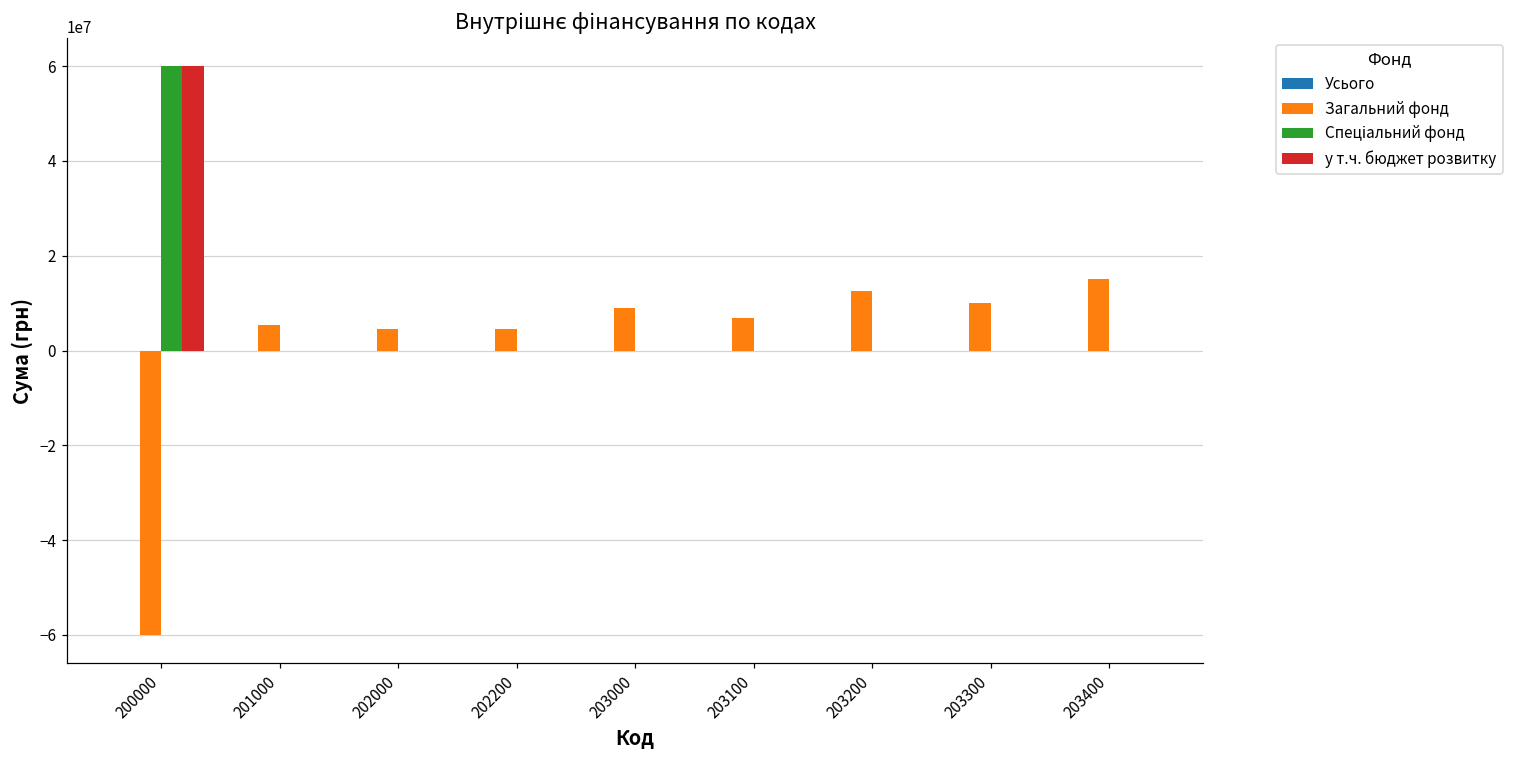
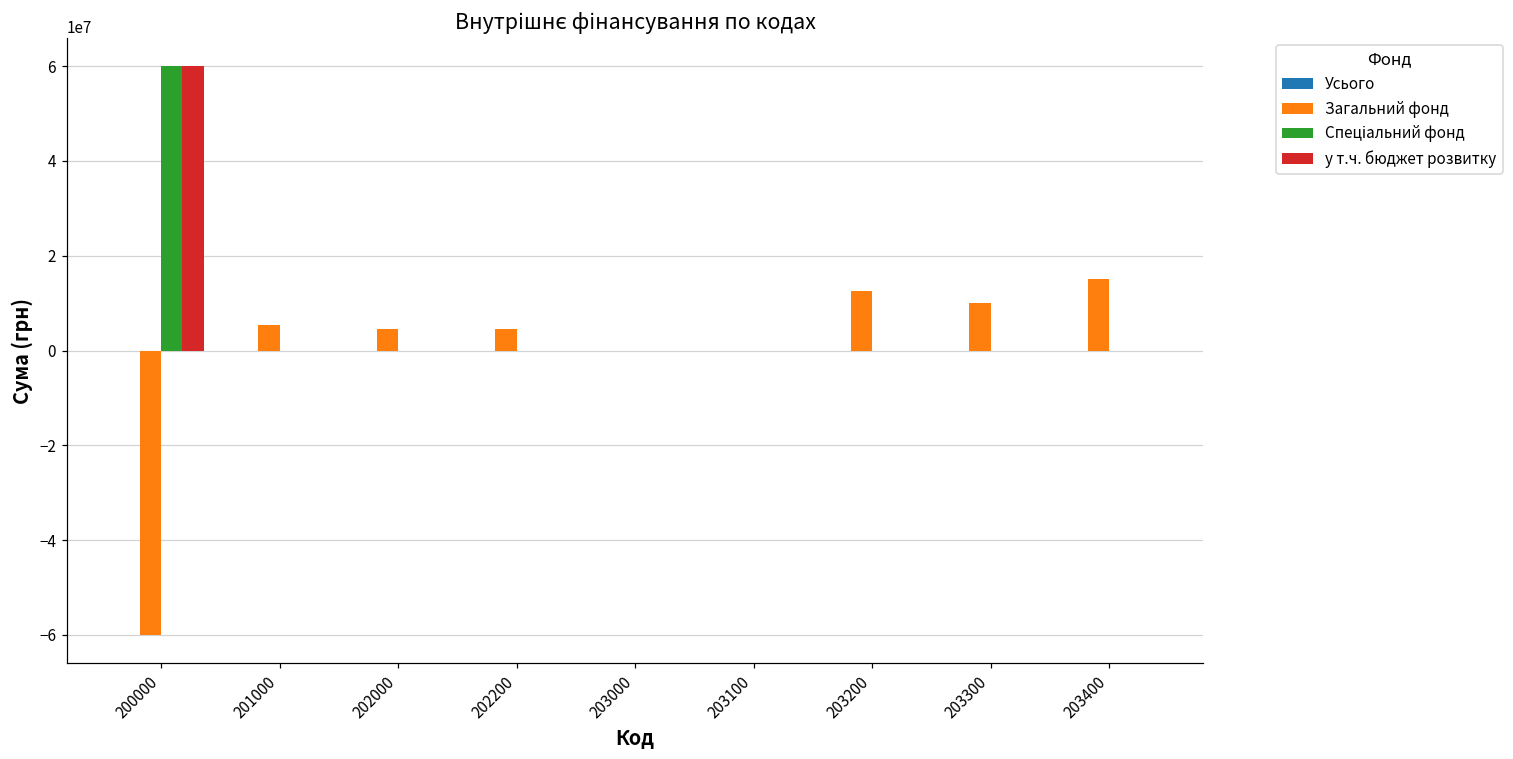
Загальний фонд, 203000: 9000000 -> 0
Загальний фонд, 203100: 7000000 -> 0
